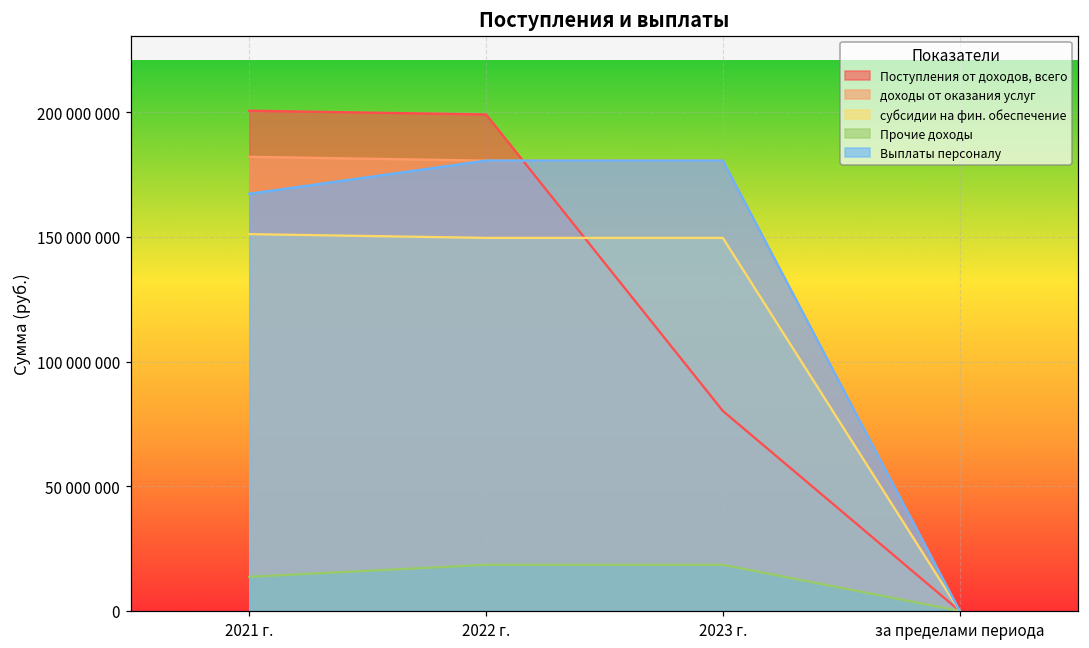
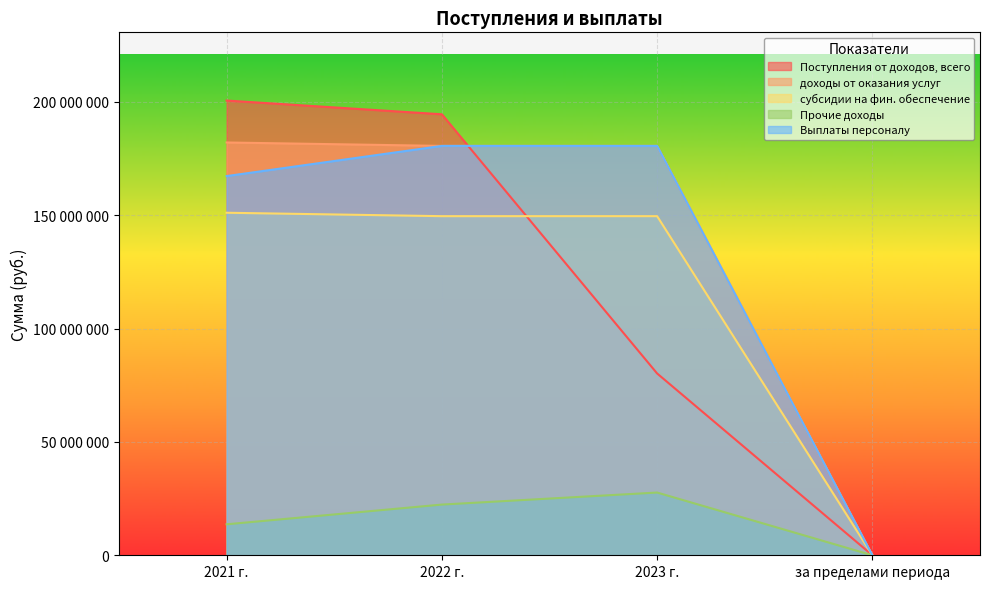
Поступления от доходов, всего, 2022 г.: 199000000 -> 195000000
Прочие доходы, 2022 г.: 19000000 -> 22000000
Прочие доходы, 2023 г.: 19000000 -> 28000000
